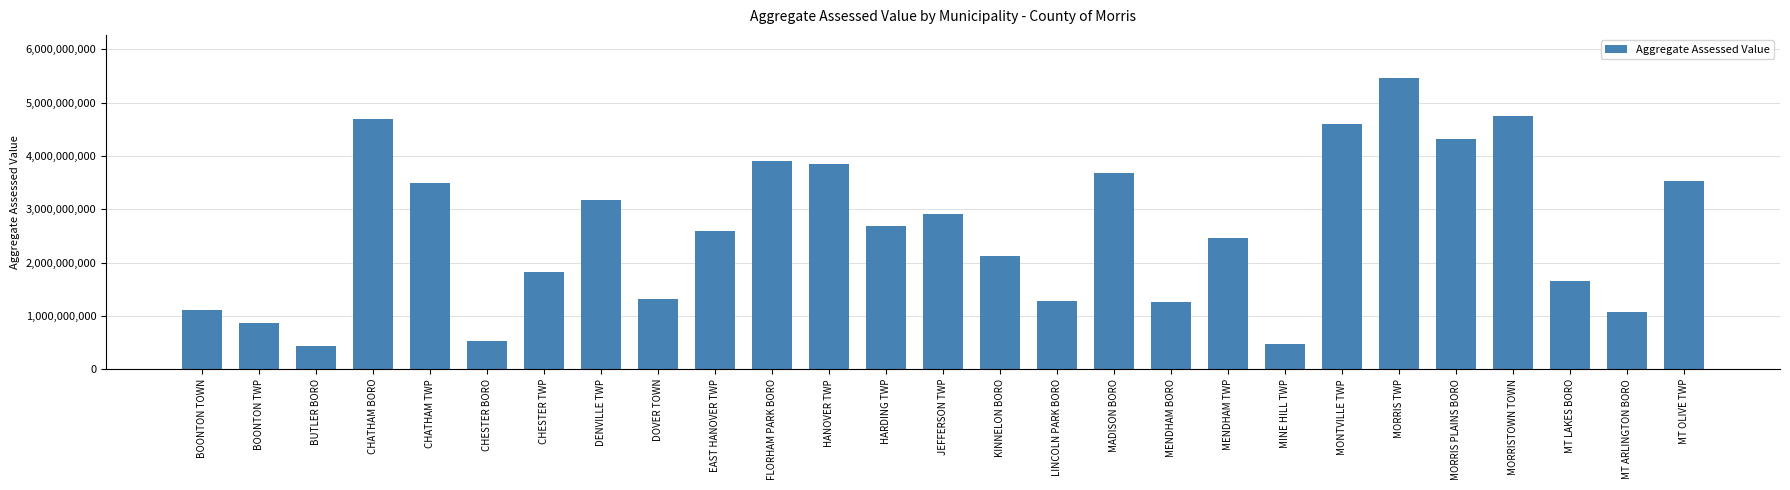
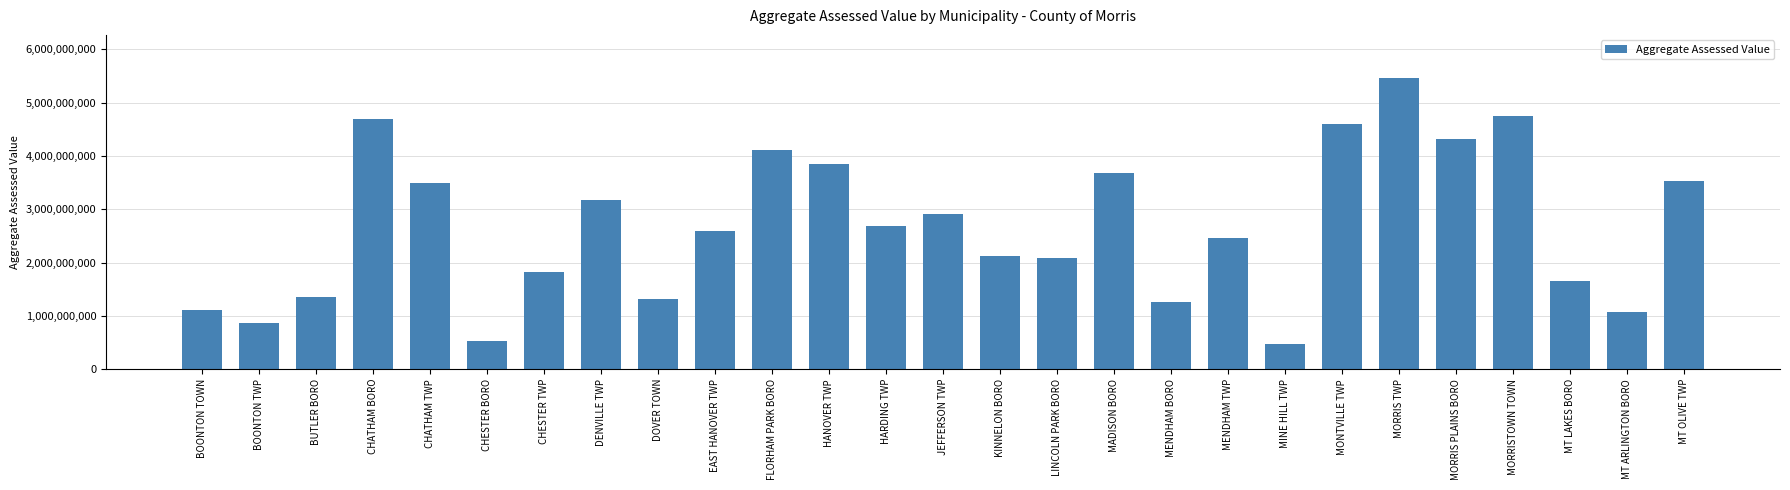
BUTLER BORO: 400,000,000 -> 1,300,000,000
FLORHAM PARK BORO: 3,900,000,000 -> 4,100,000,000
LINCOLN PARK BORO: 1,300,000,000 -> 2,100,000,000
